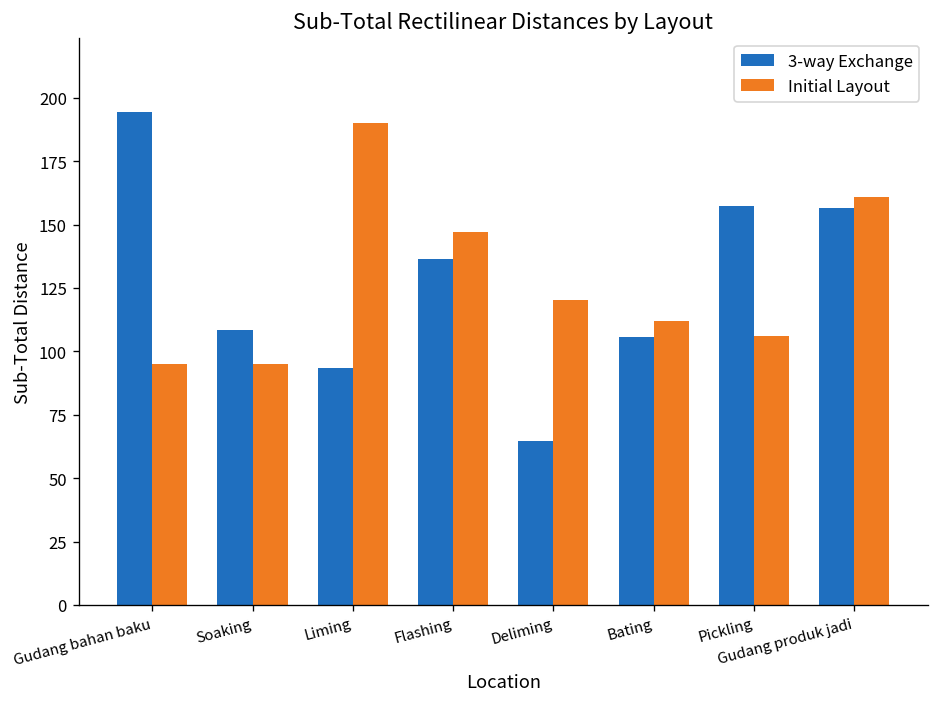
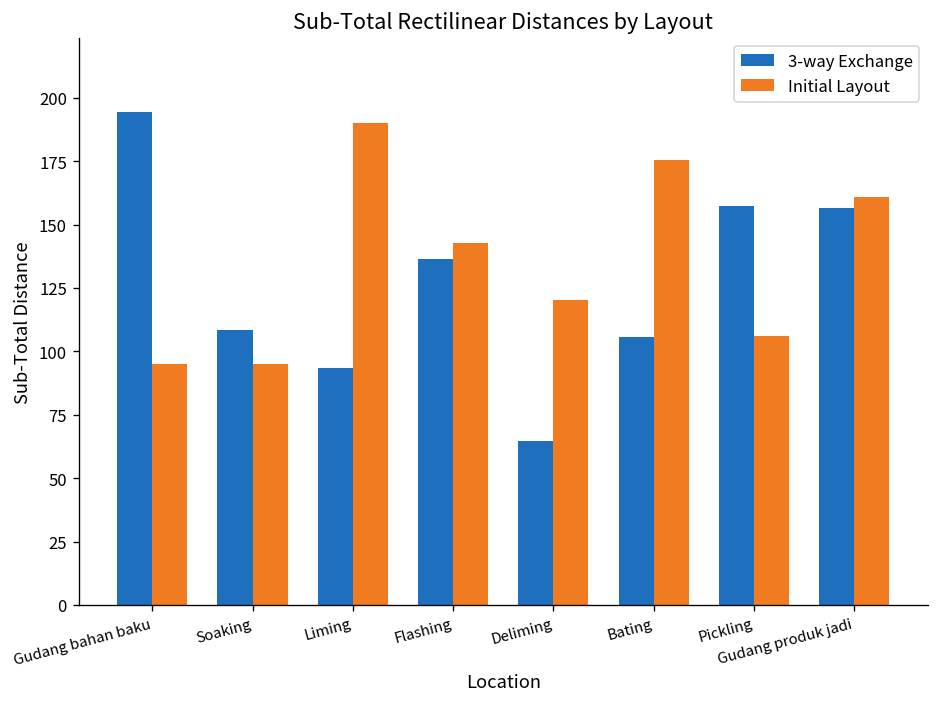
Initial Layout, Flashing: 147 -> 143
Initial Layout, Bating: 112 -> 175
